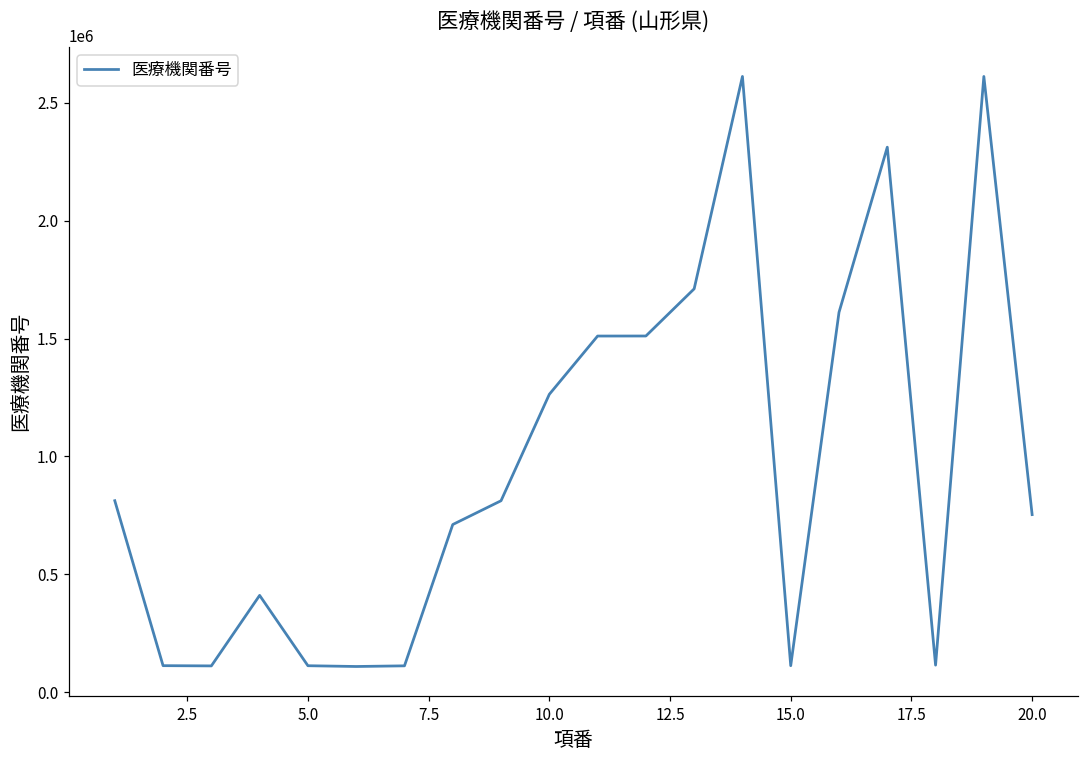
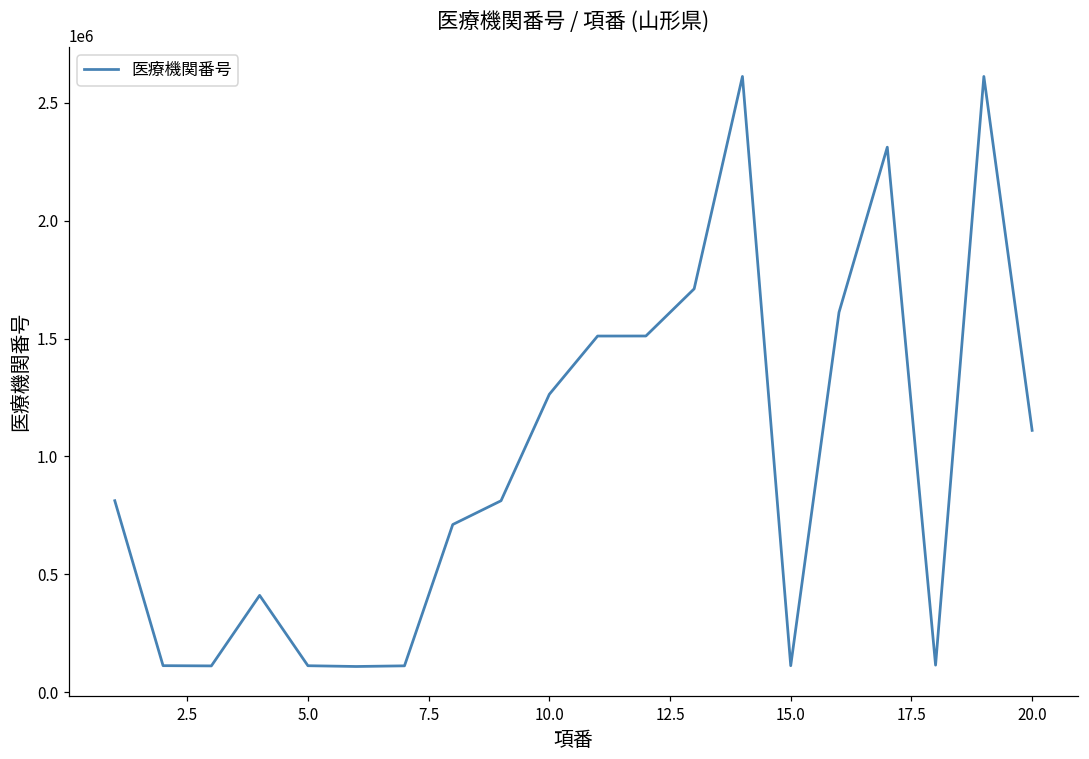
20.0: 750000 -> 1110000
